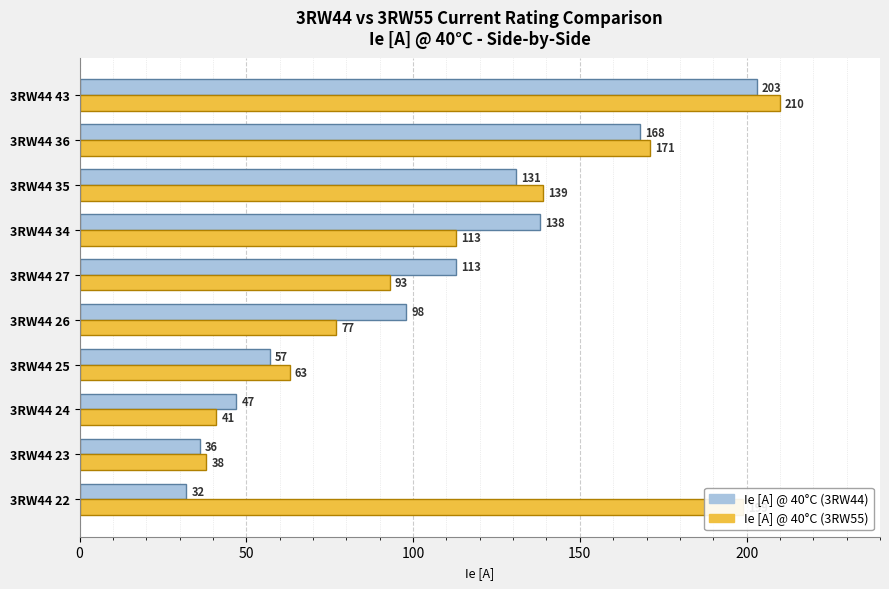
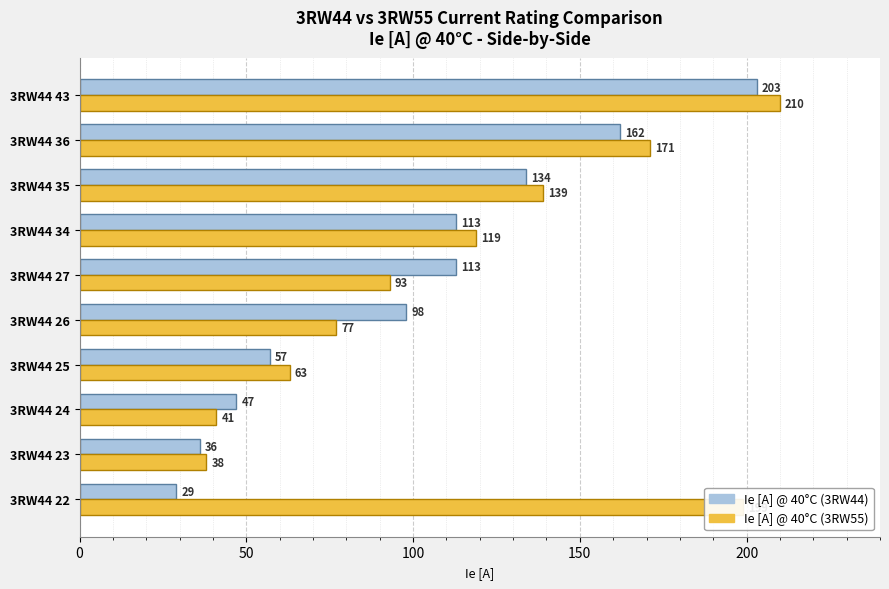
Ie [A] @ 40°C (3RW44), 3RW44 36: 168 -> 162
Ie [A] @ 40°C (3RW44), 3RW44 35: 131 -> 134
Ie [A] @ 40°C (3RW44), 3RW44 34: 138 -> 113
Ie [A] @ 40°C (3RW55), 3RW44 34: 113 -> 119
Ie [A] @ 40°C (3RW44), 3RW44 22: 32 -> 29
